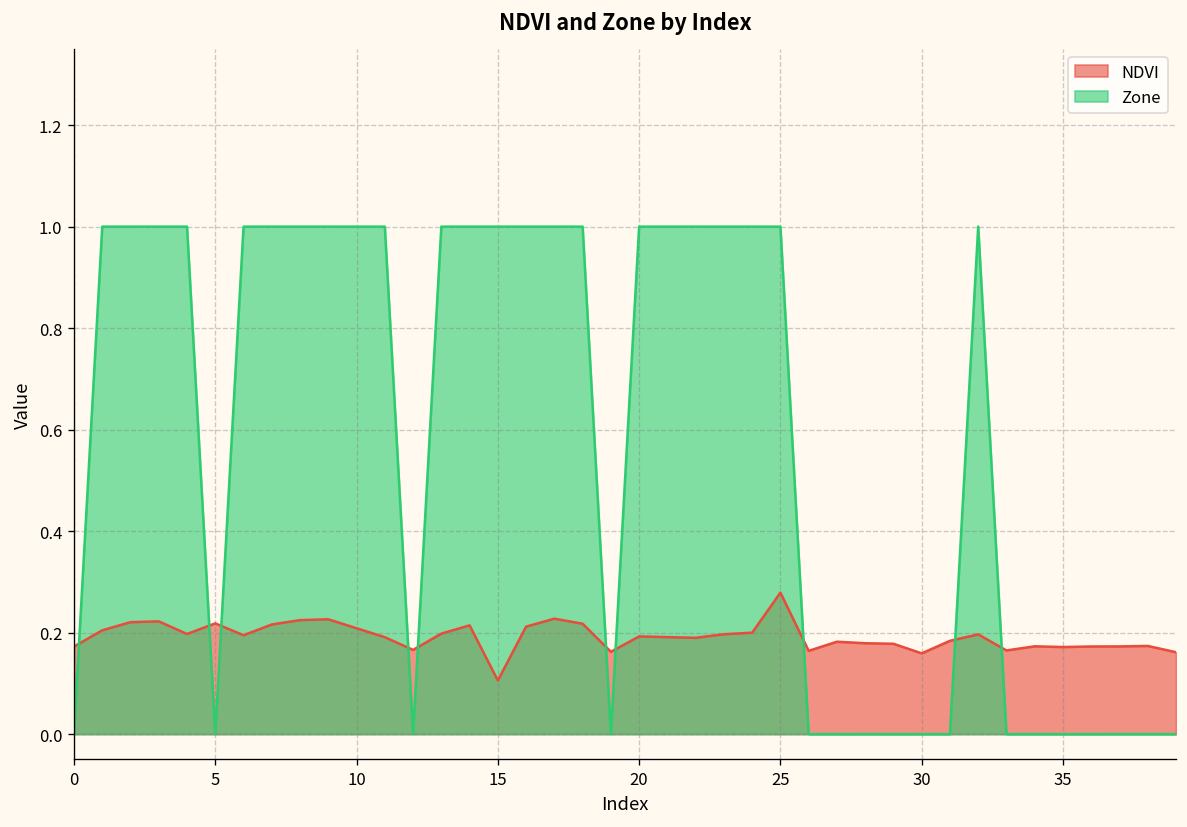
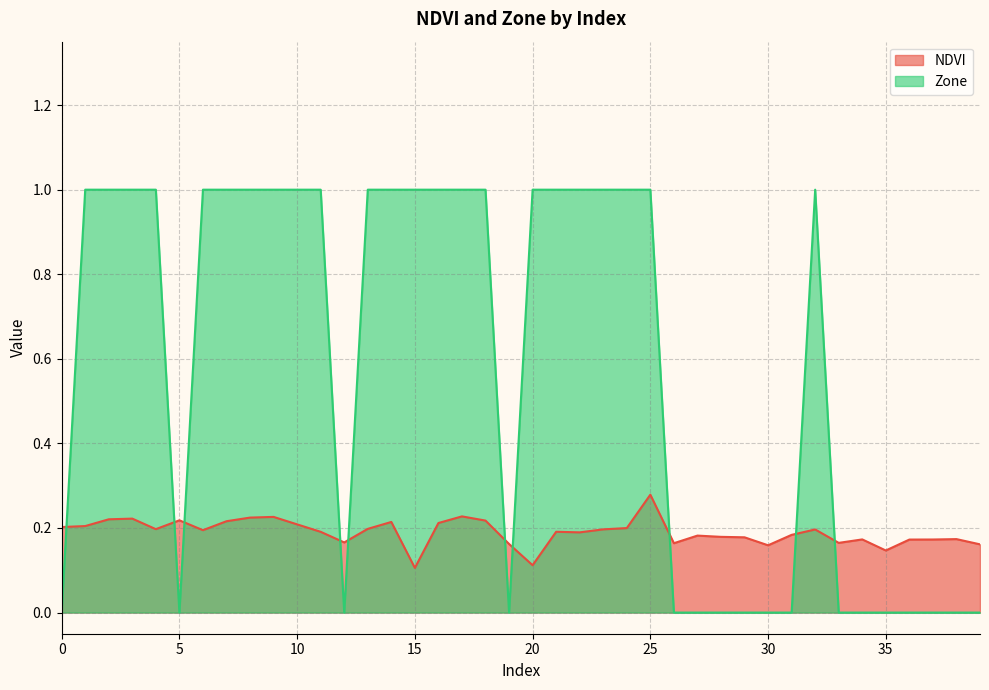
NDVI, 0: 0.17 -> 0.20
NDVI, 20: 0.19 -> 0.11
NDVI, 35: 0.17 -> 0.15
